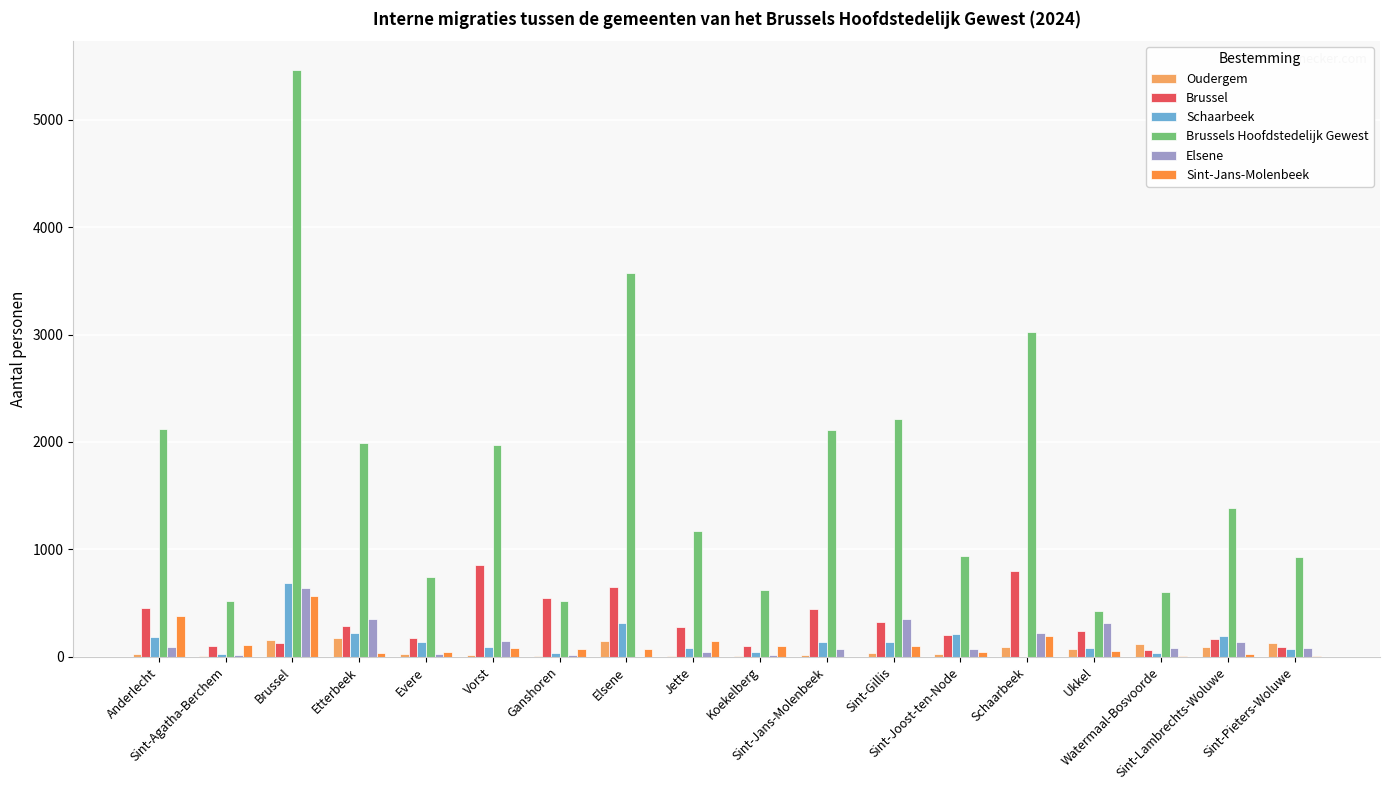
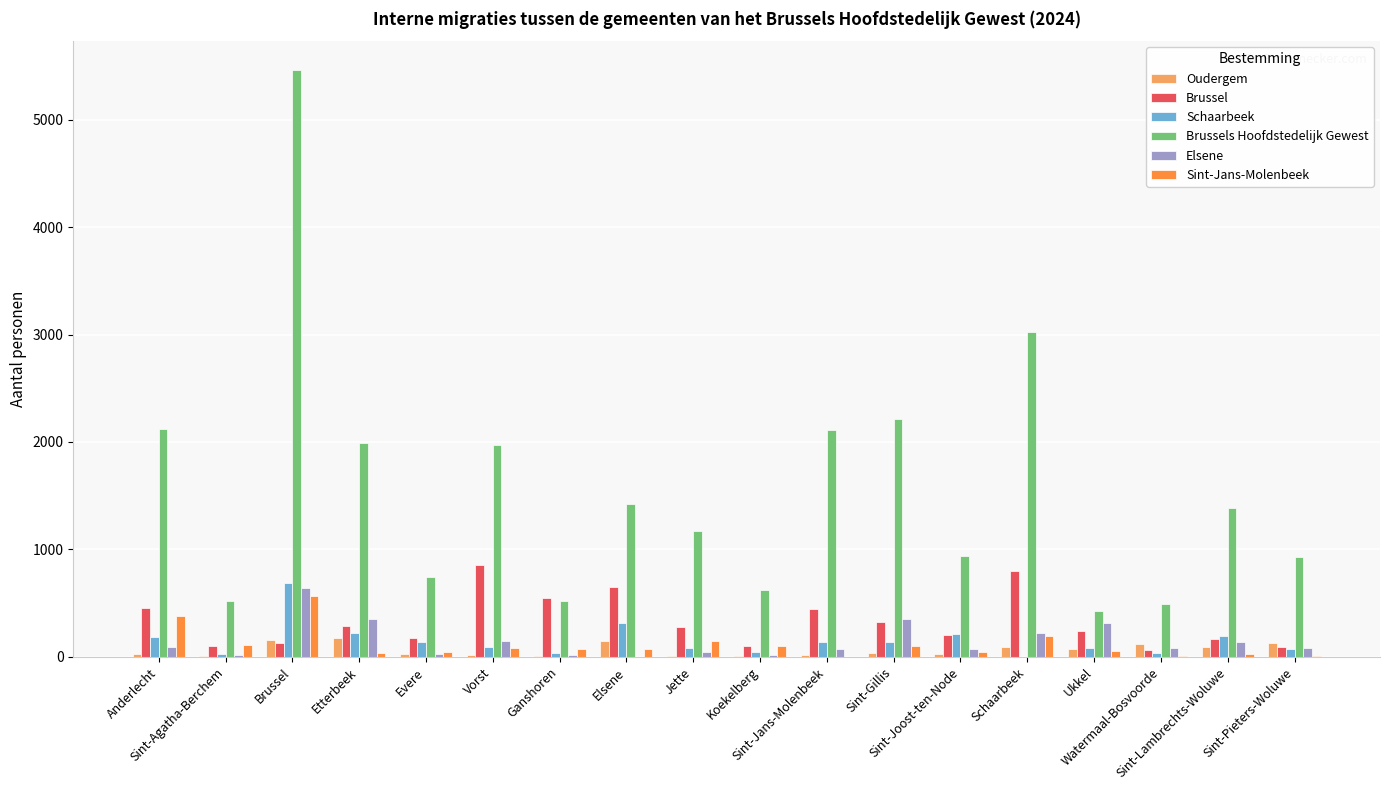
Brussels Hoofdstedelijk Gewest, Elsene: 3570 -> 1430
Brussels Hoofdstedelijk Gewest, Watermaal-Bosvoorde: 600 -> 500
